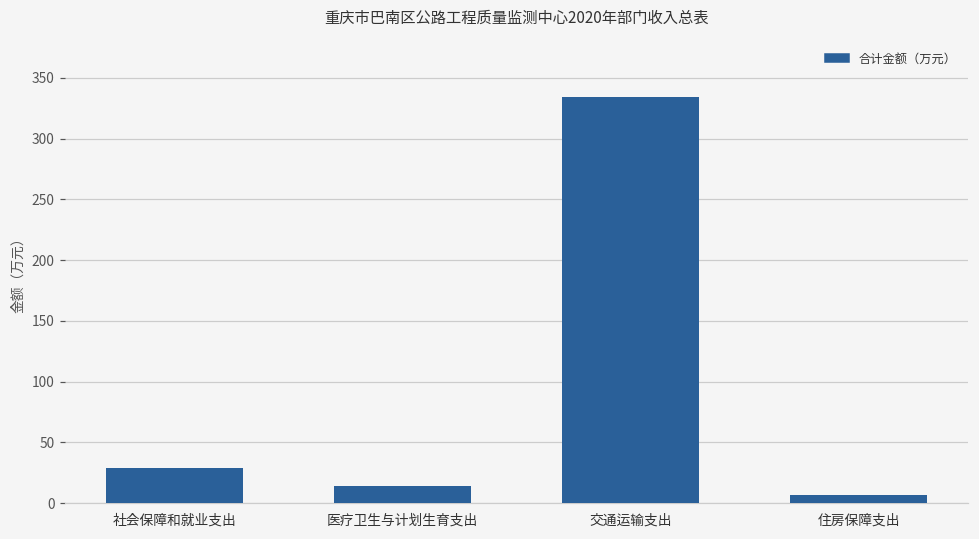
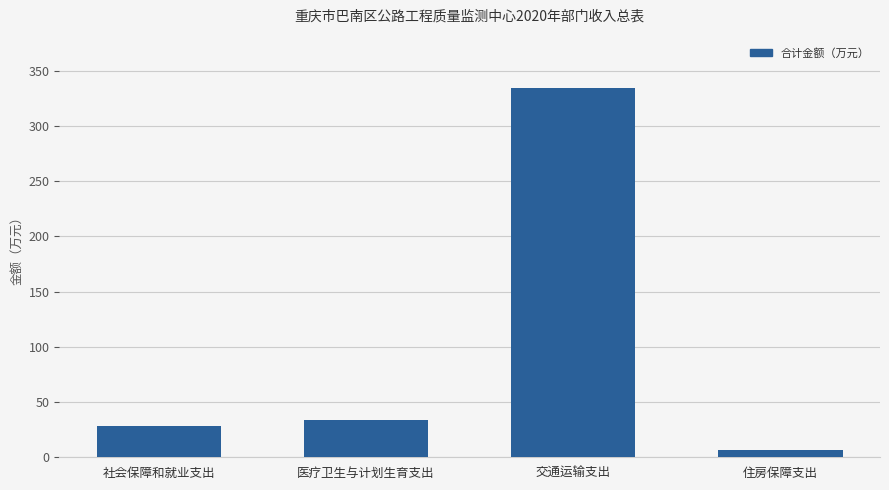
医疗卫生与计划生育支出: 14 -> 34
